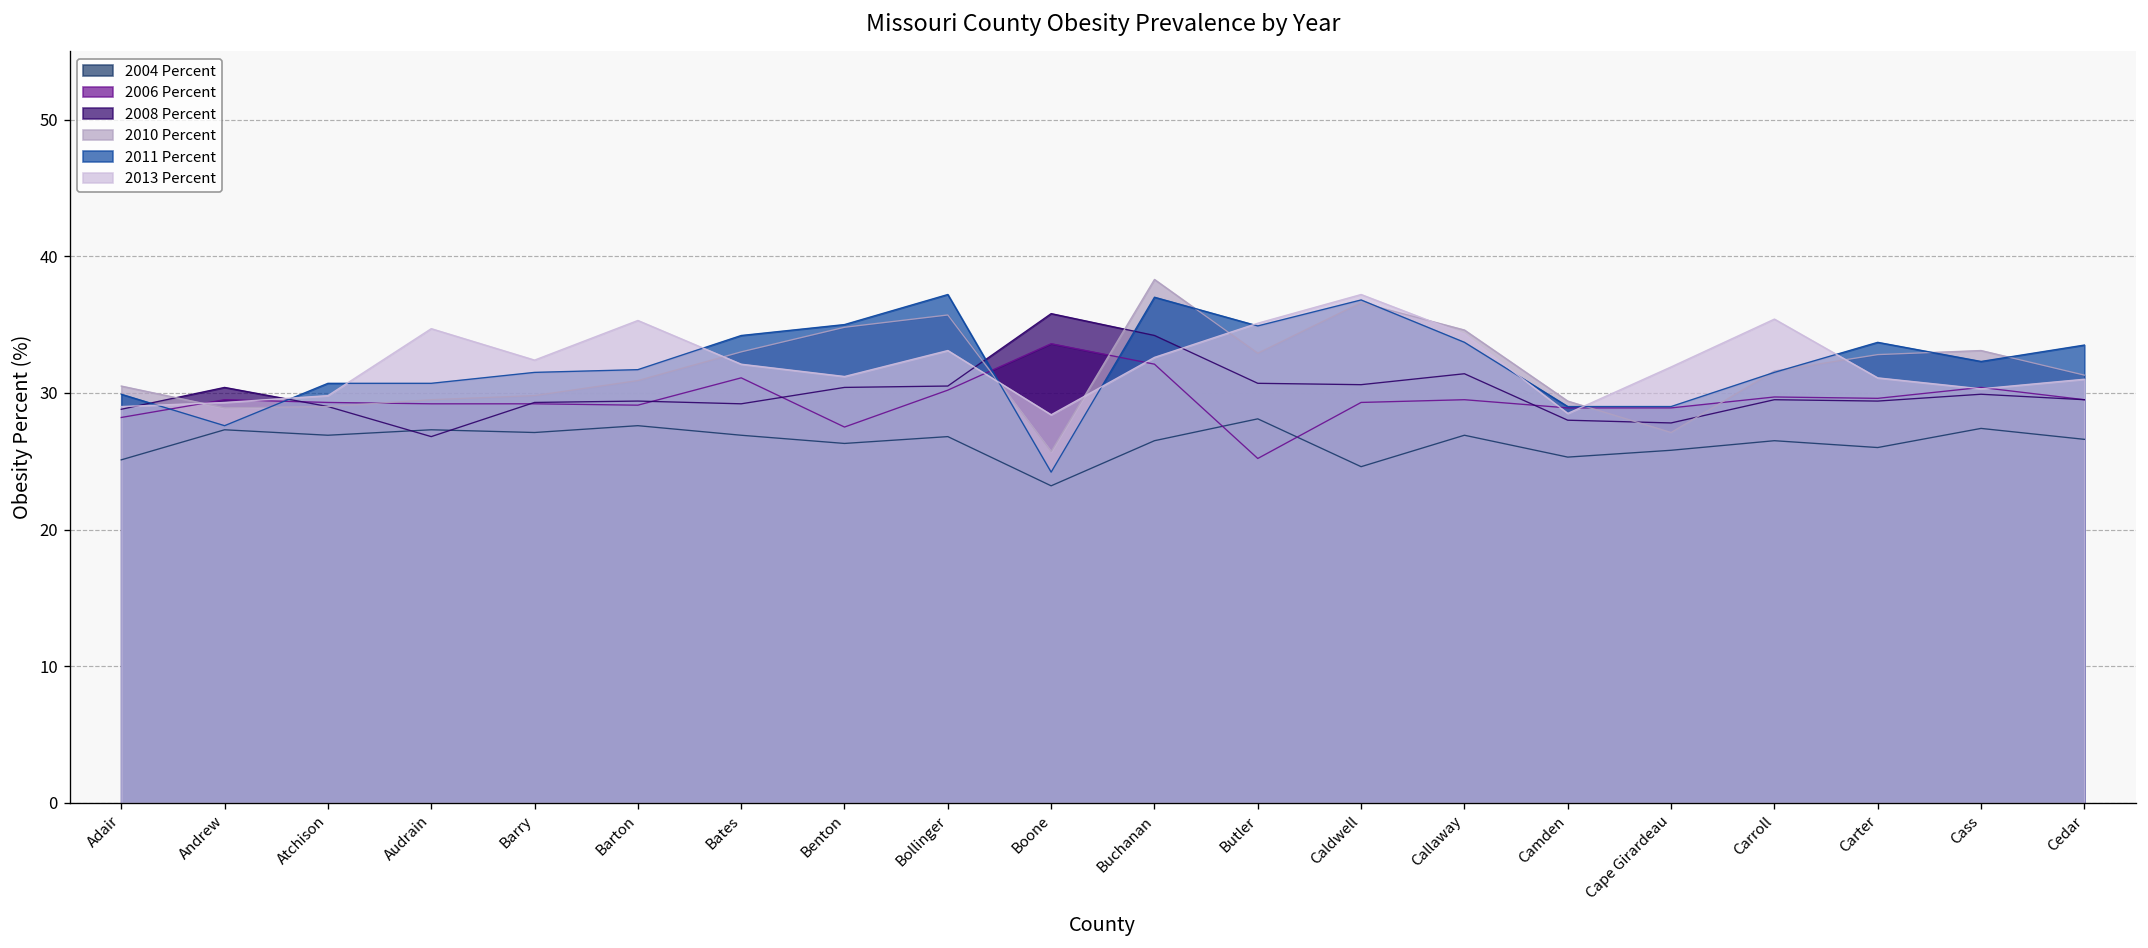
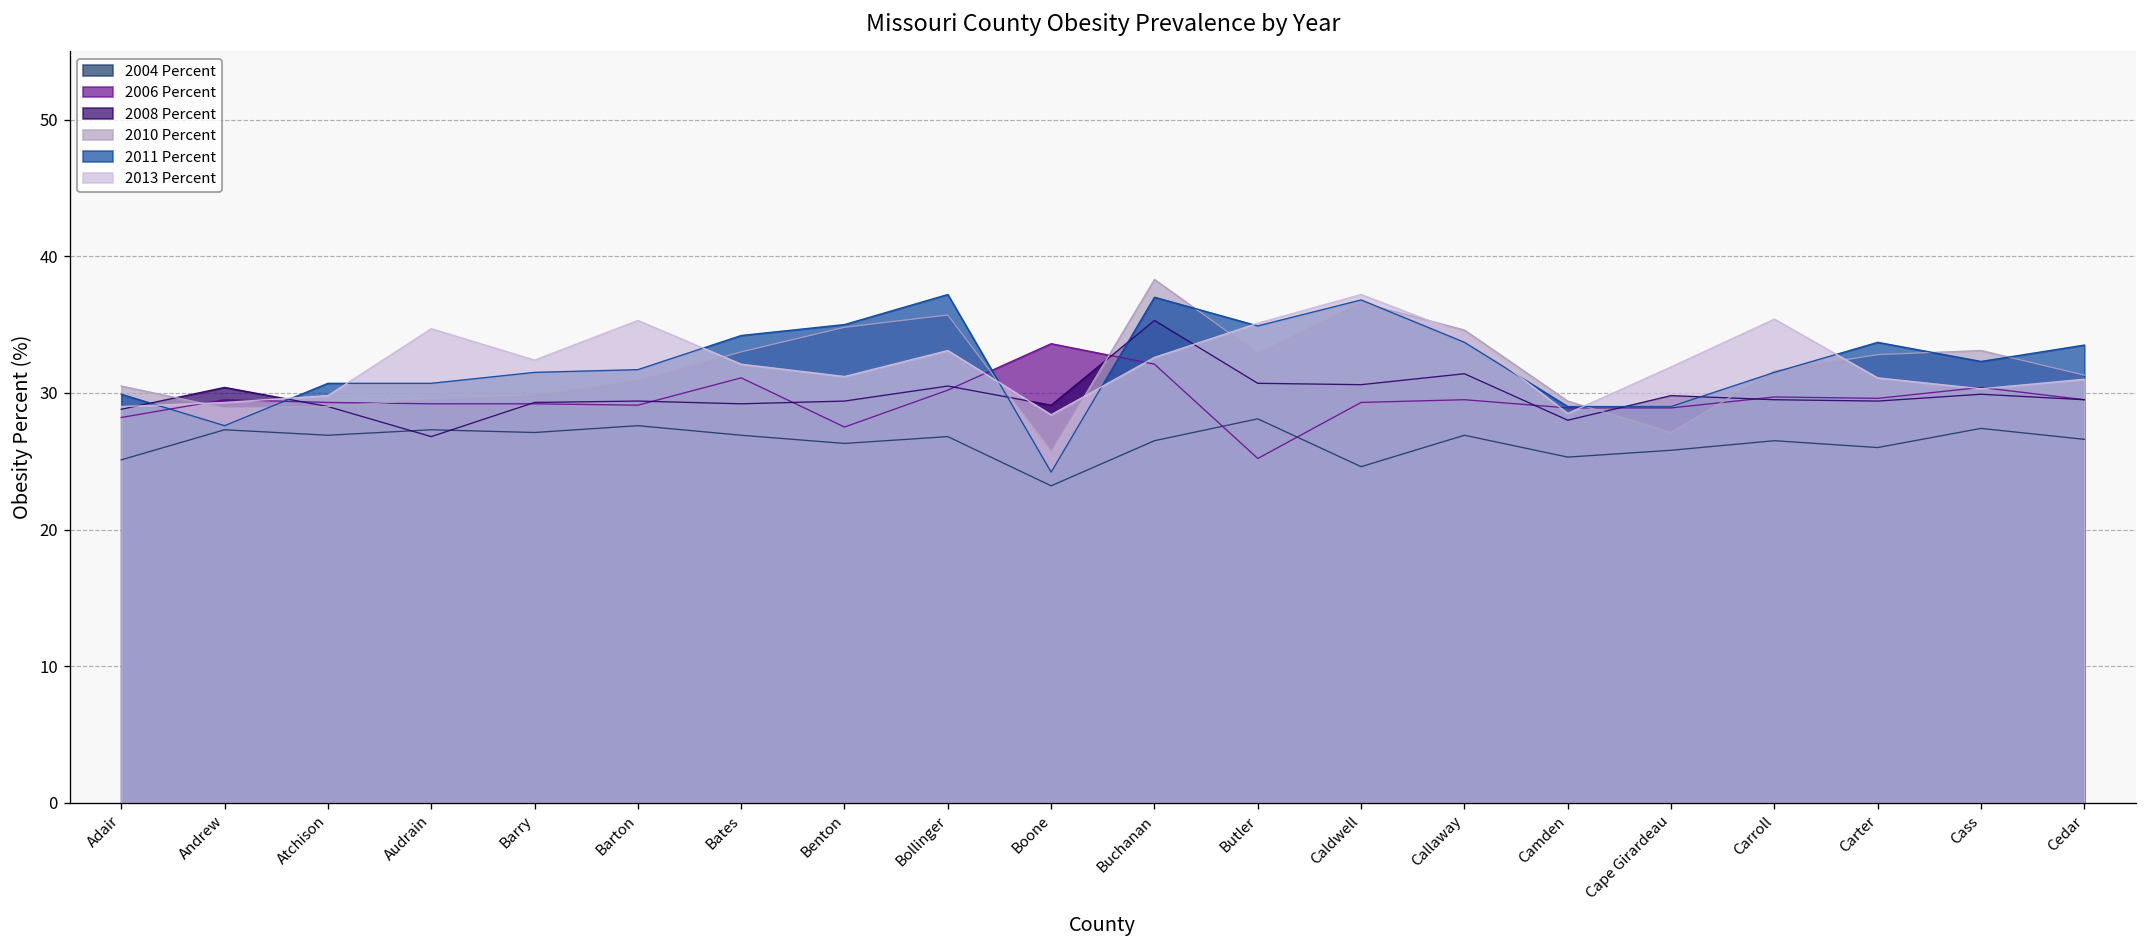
2008 Percent, Benton: 30.4 -> 29.4
2008 Percent, Boone: 35.8 -> 29.1
2008 Percent, Buchanan: 34.2 -> 35.3
2008 Percent, Cape Girardeau: 27.8 -> 29.8
